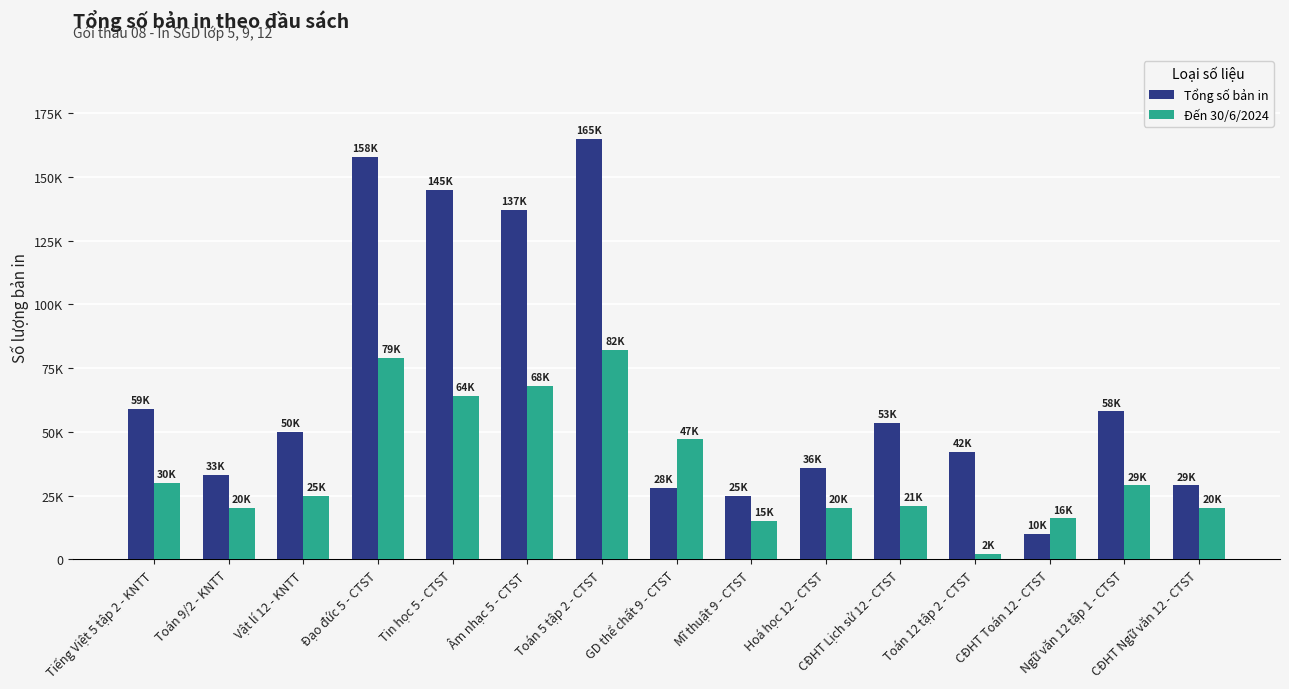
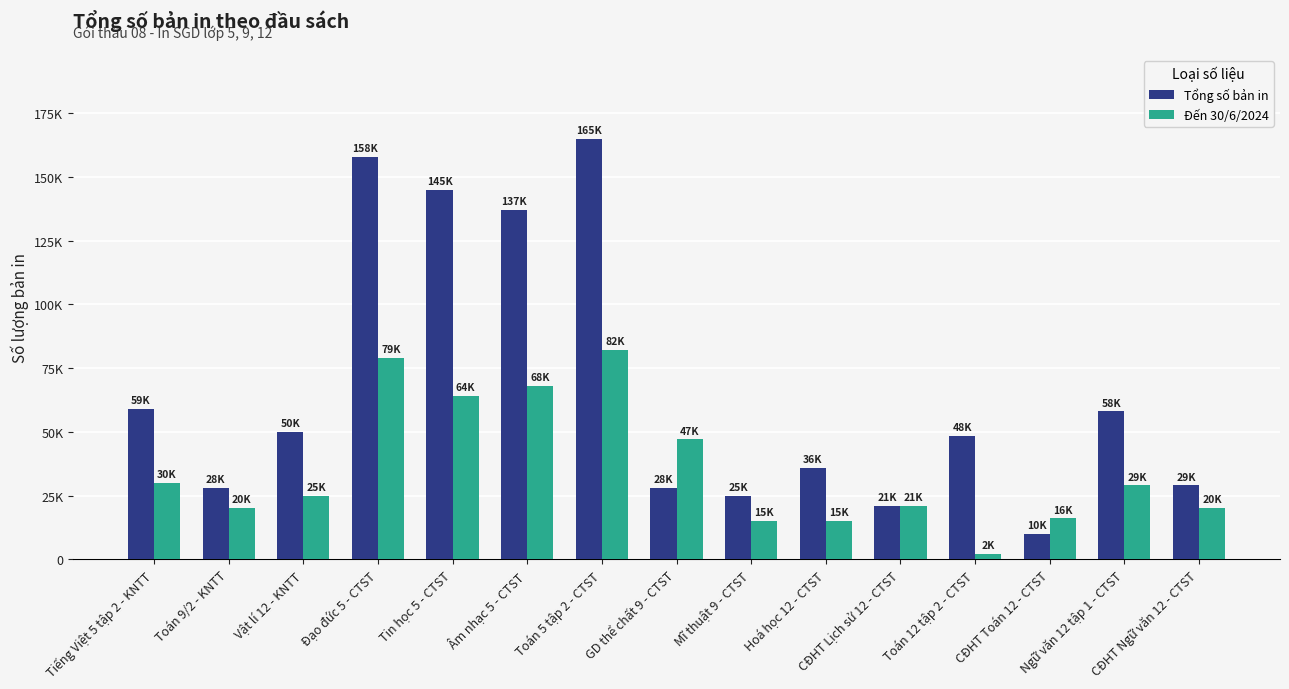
Tổng số bản in, Toán 9/2 - KNTT: 33K -> 28K
Đến 30/6/2024, Hoá học 12 - CTST: 20K -> 15K
Tổng số bản in, CĐHT Lịch sử 12 - CTST: 53K -> 21K
Tổng số bản in, Toán 12 tập 2 - CTST: 42K -> 48K
